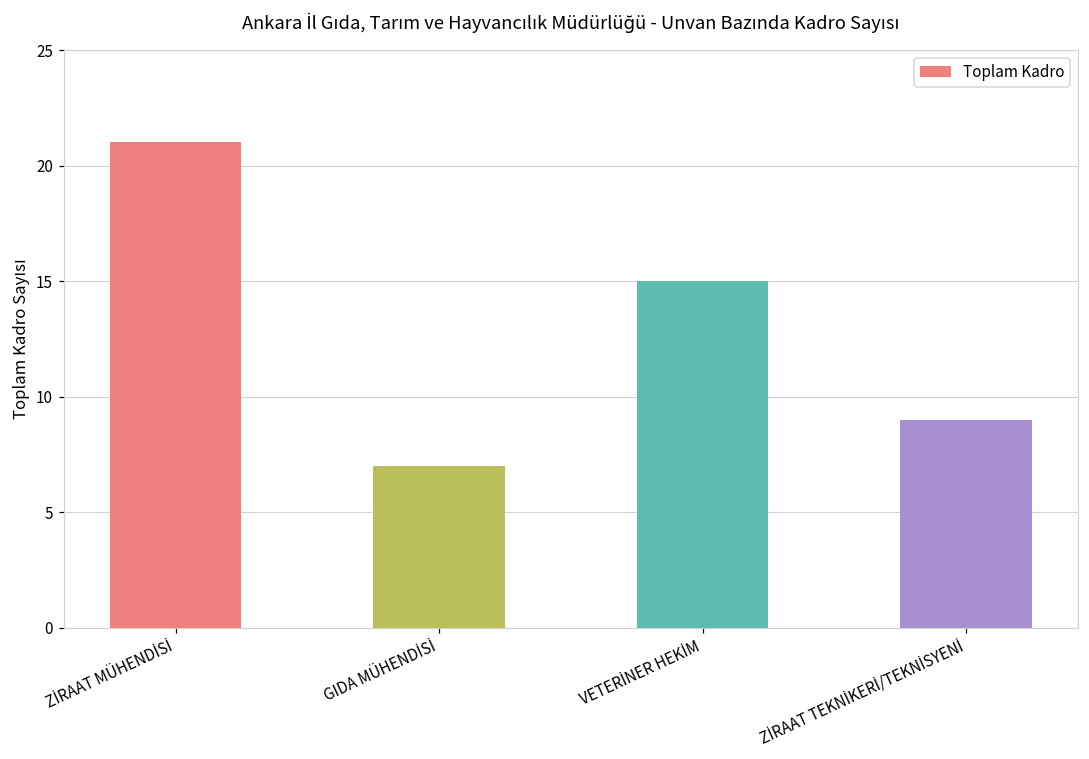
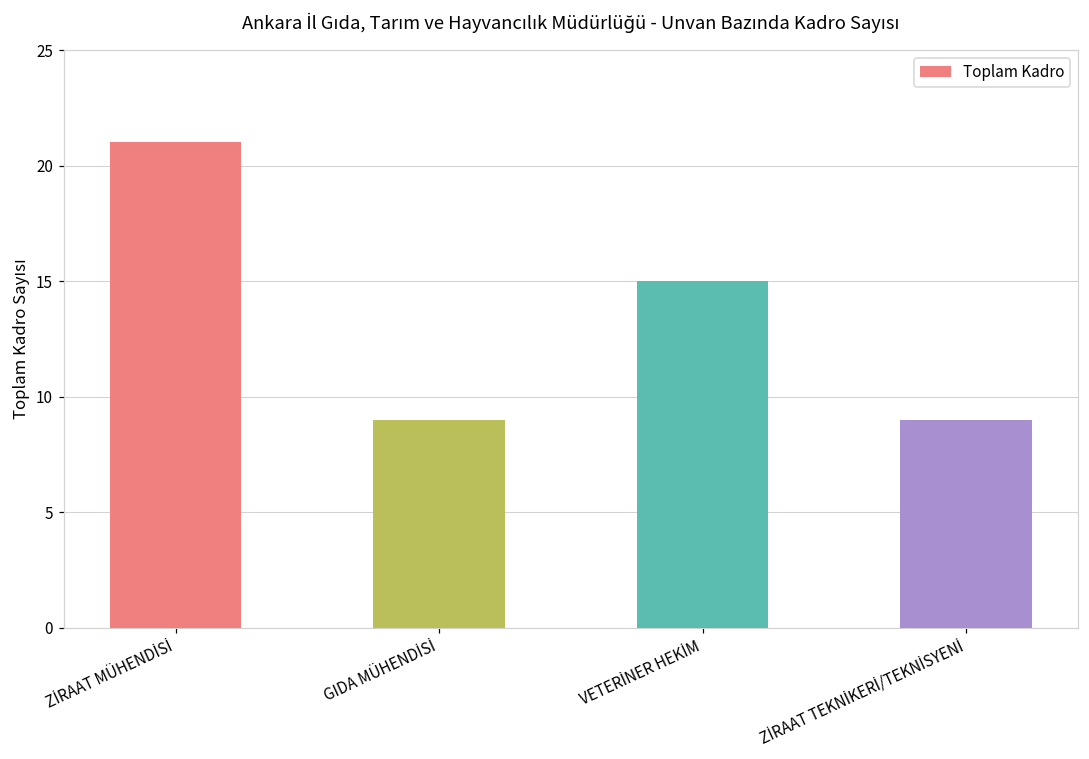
GIDA MÜHENDİSİ: 7 -> 9
